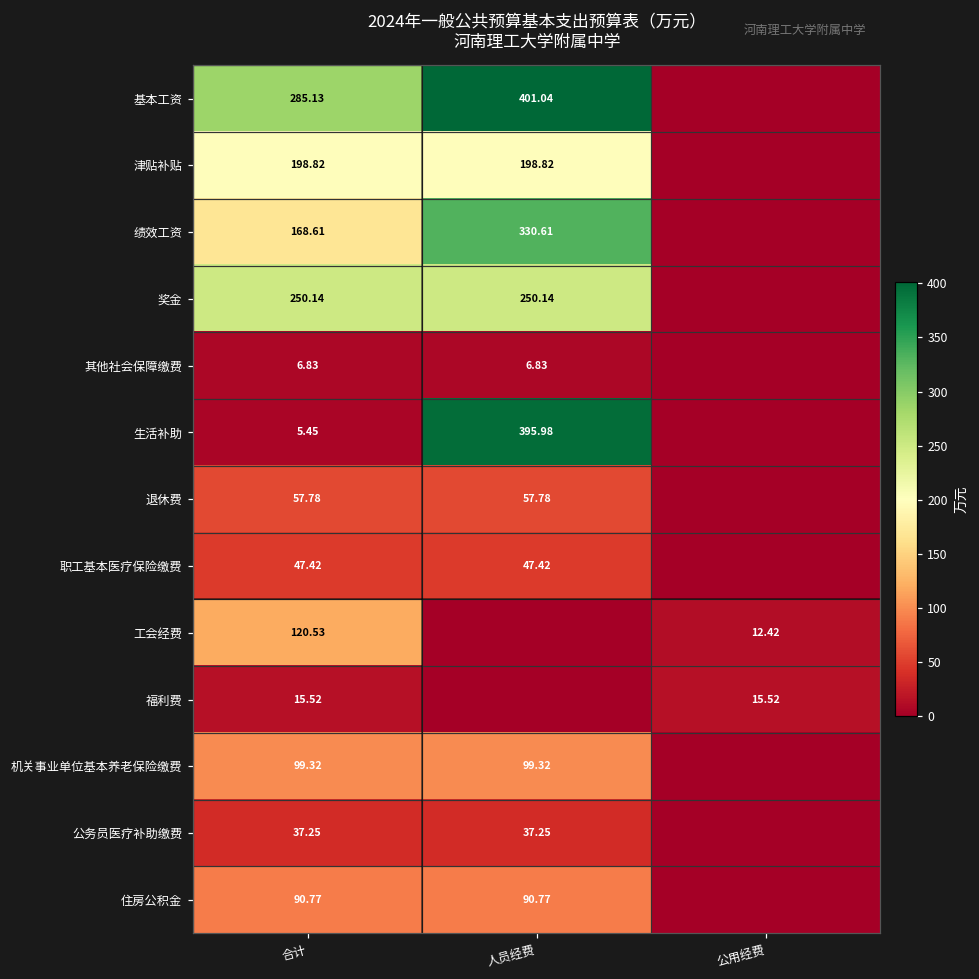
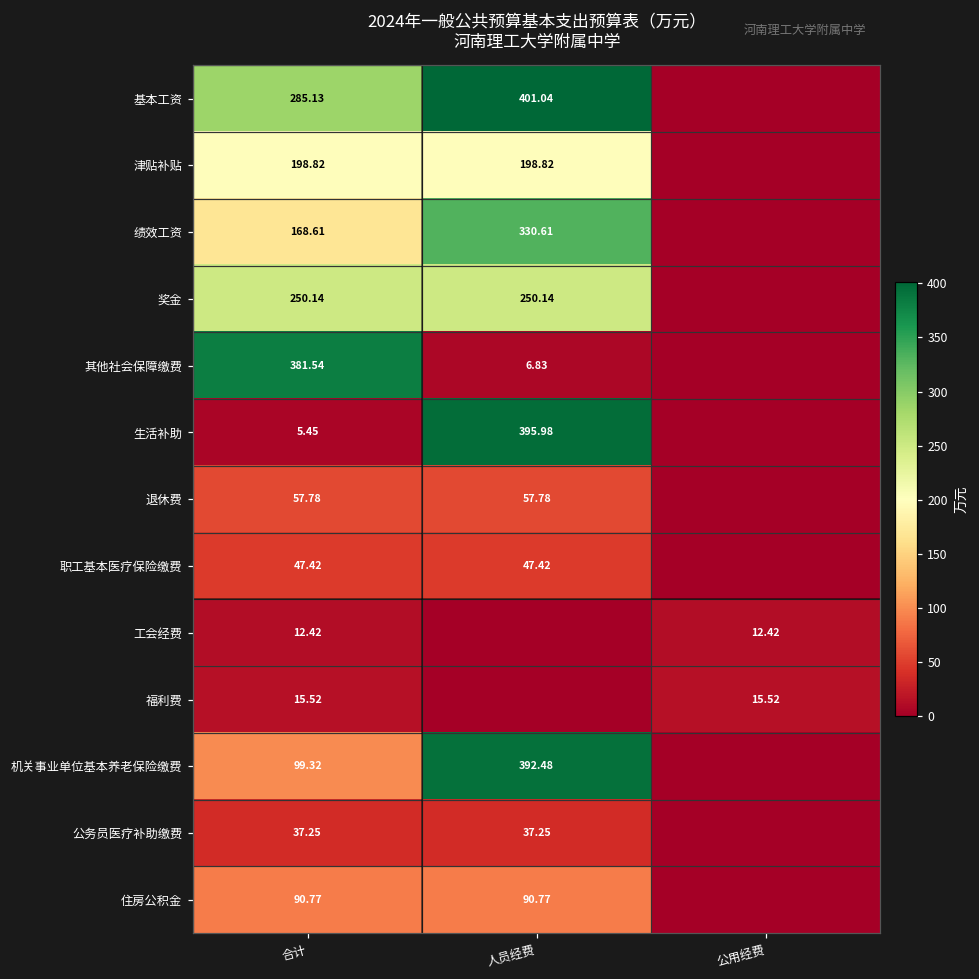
其他社会保障缴费, 合计: 6.83 -> 381.54
工会经费, 合计: 120.53 -> 12.42
机关事业单位基本养老保险缴费, 人员经费: 99.32 -> 392.48
